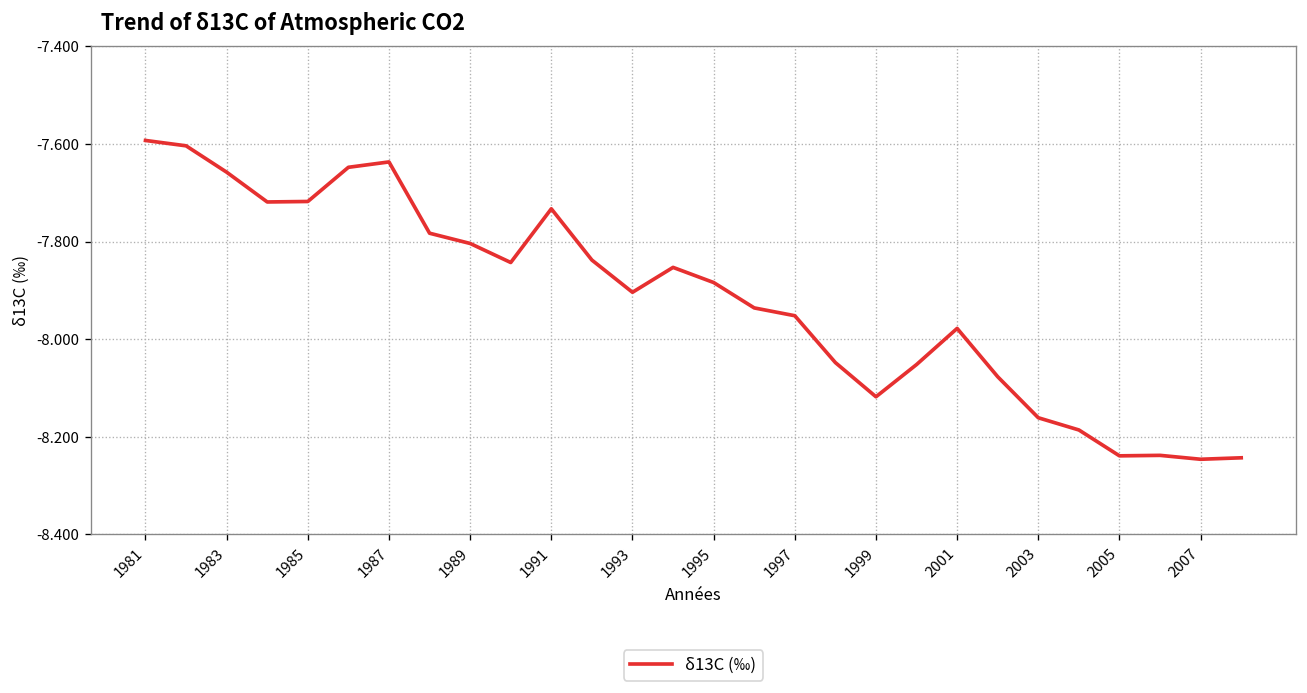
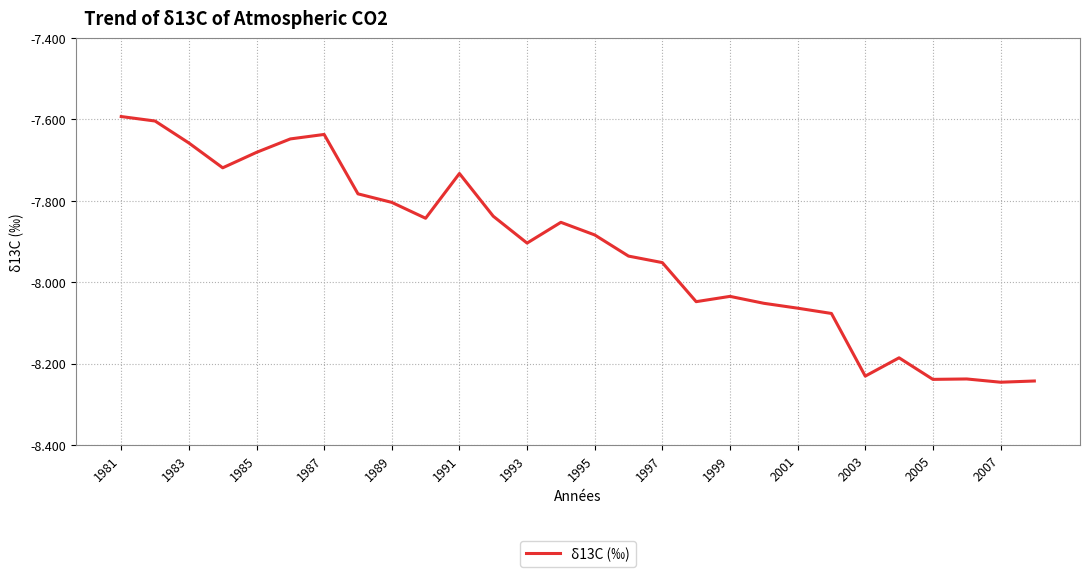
1985: -7.72 -> -7.68
1999: -8.12 -> -8.04
2001: -7.98 -> -8.06
2003: -8.16 -> -8.23
